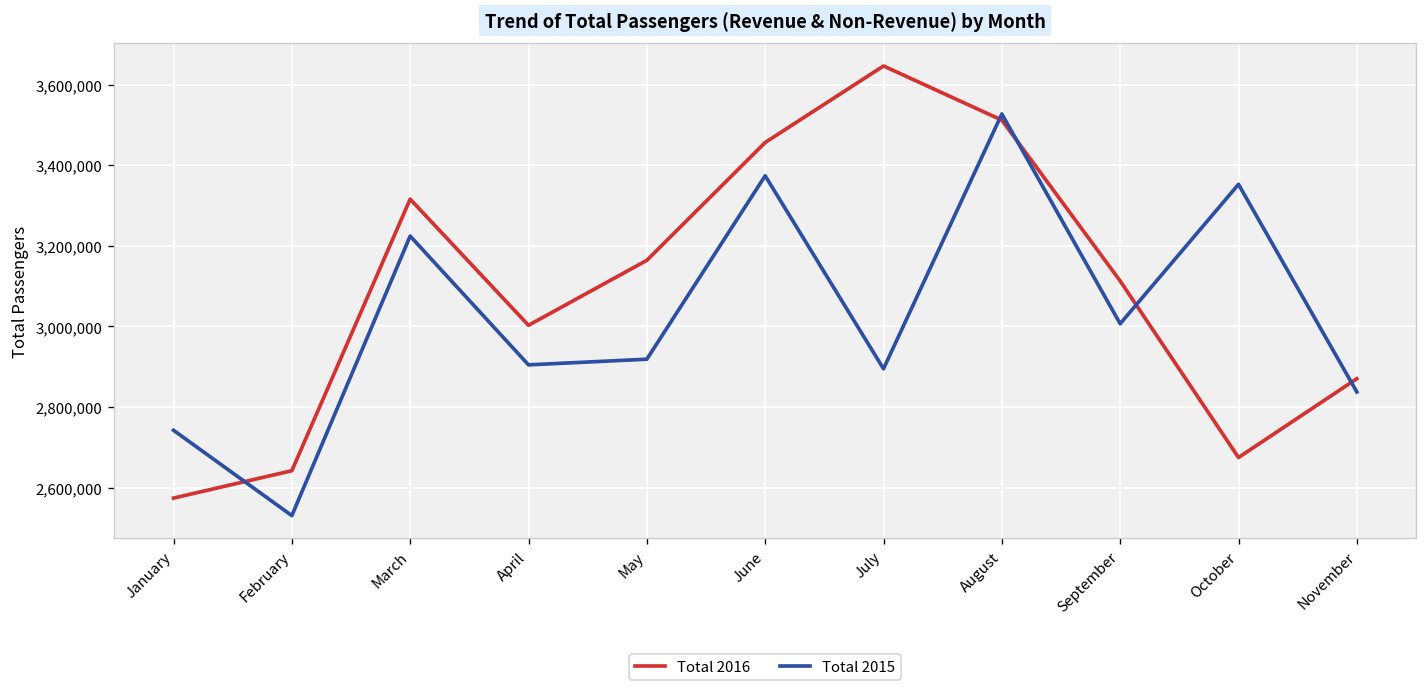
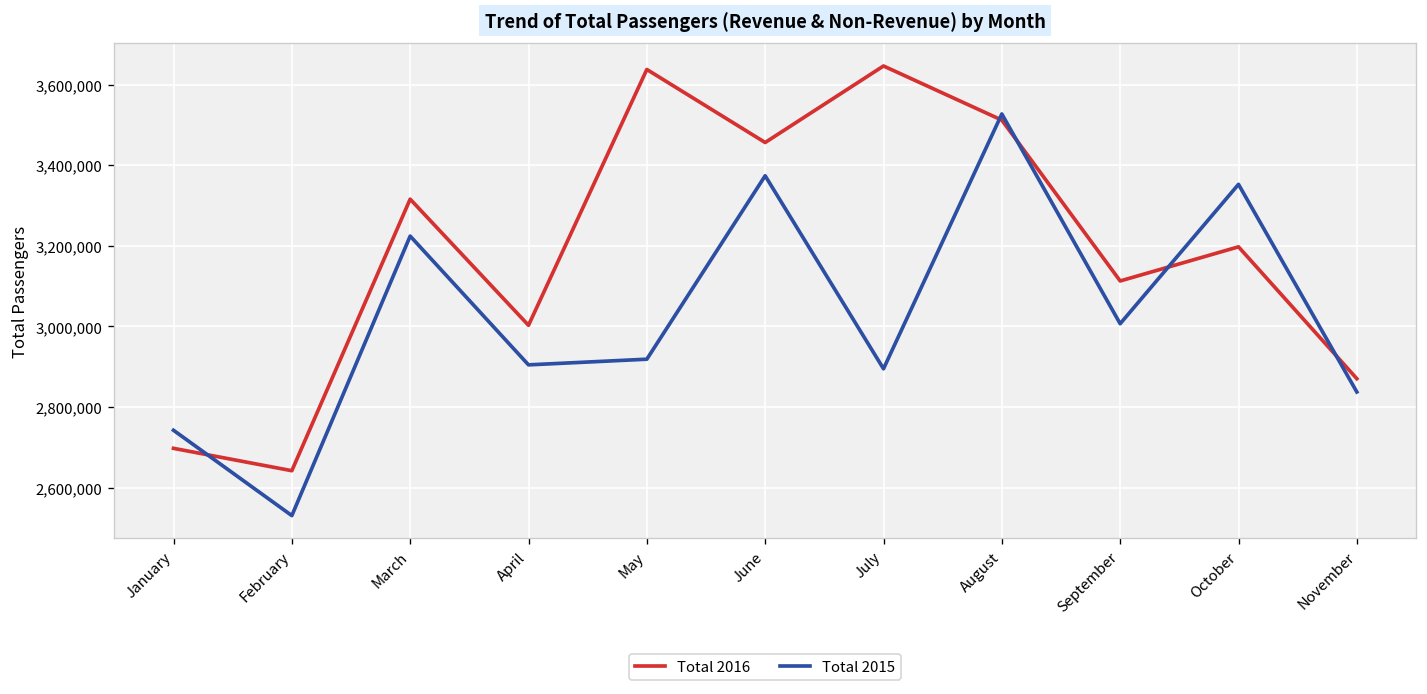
Total 2016, January: 2,570,000 -> 2,700,000
Total 2016, May: 3,160,000 -> 3,640,000
Total 2016, October: 2,670,000 -> 3,200,000
